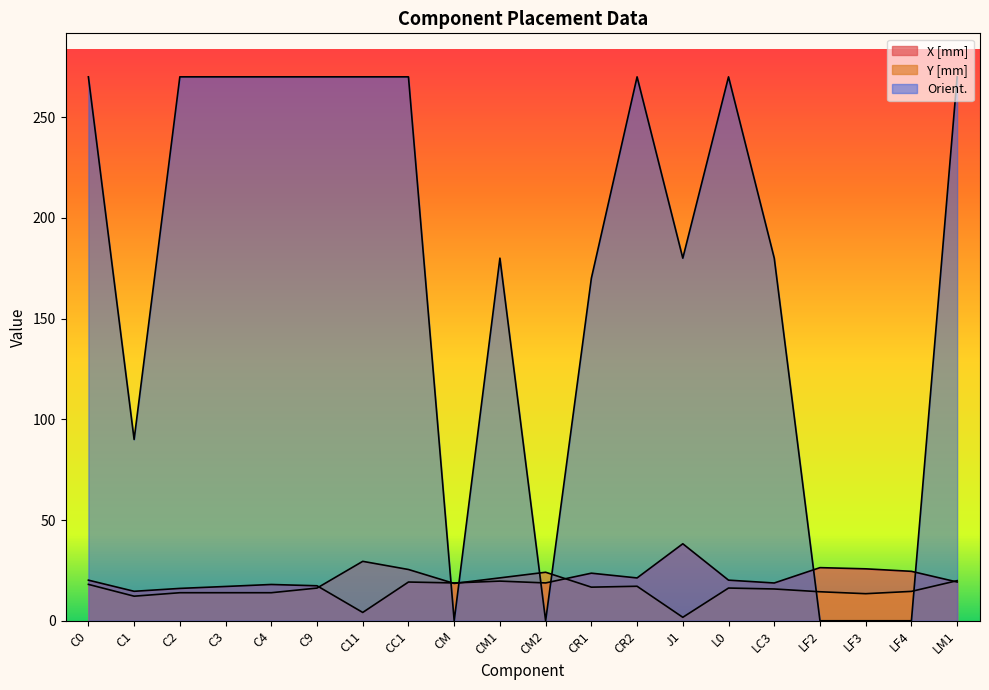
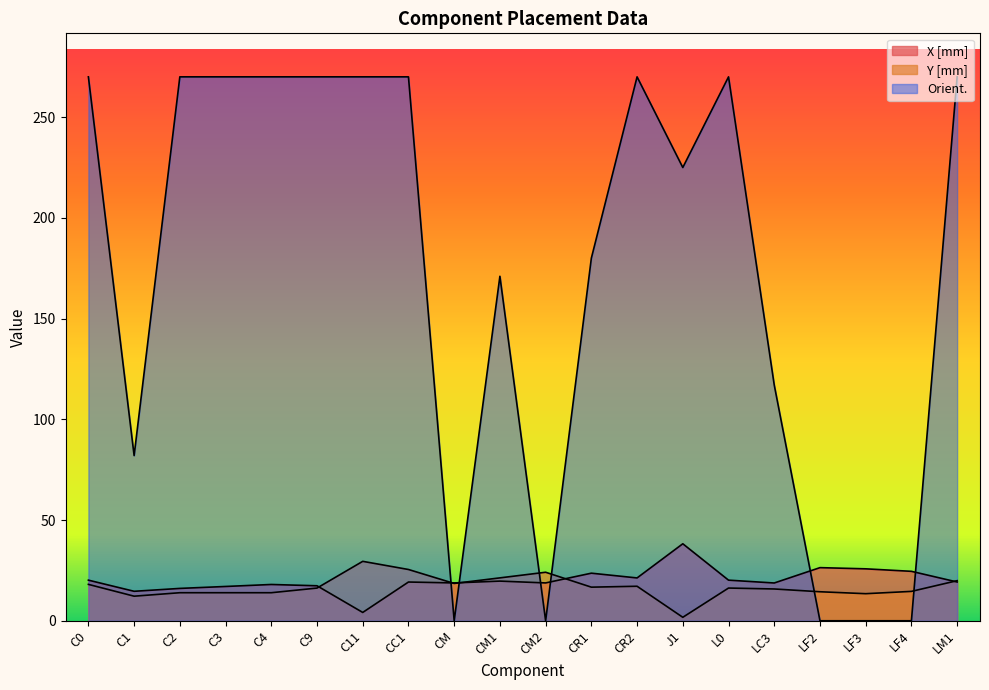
Orient., C1: 90 -> 82
Orient., CM1: 180 -> 171
Orient., CR1: 170 -> 180
Orient., J1: 180 -> 225
Orient., LC3: 180 -> 117
